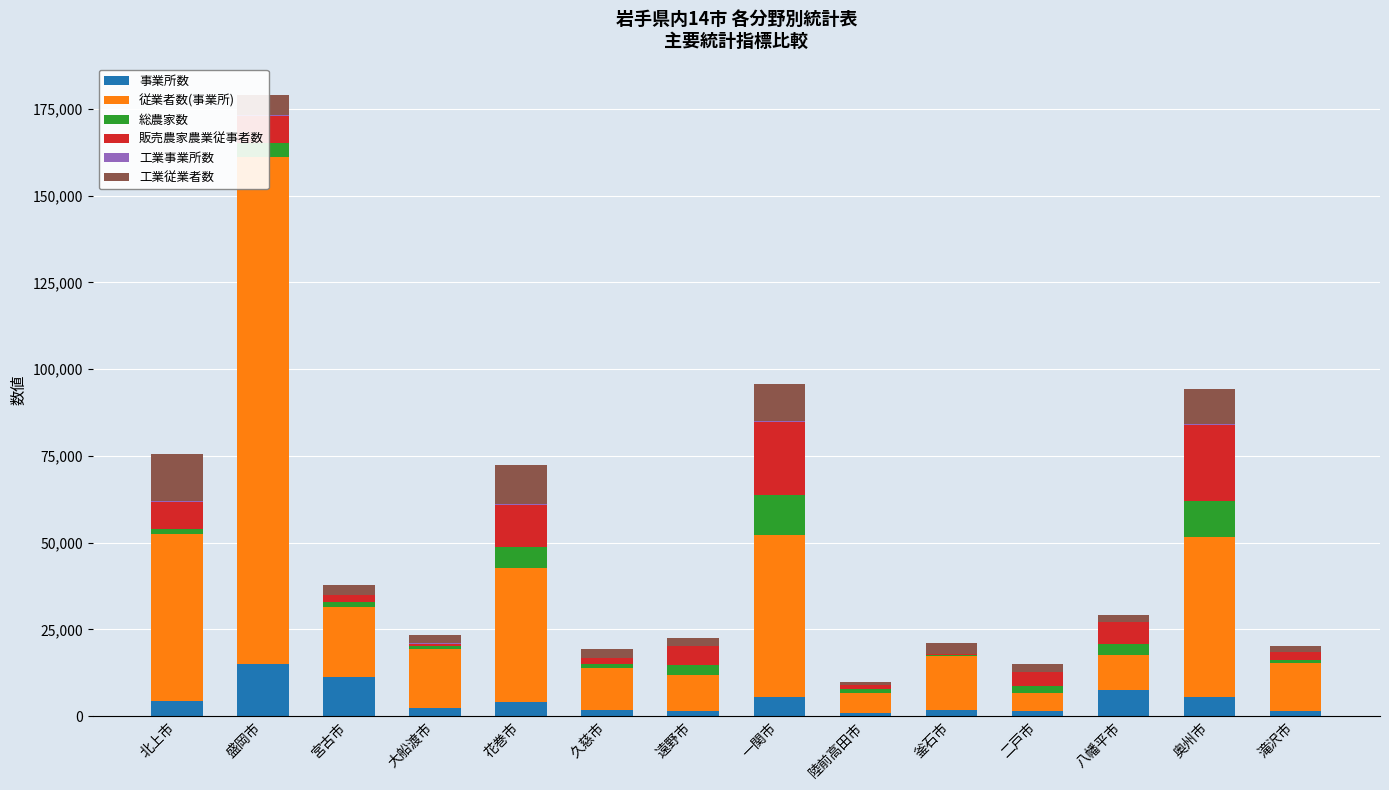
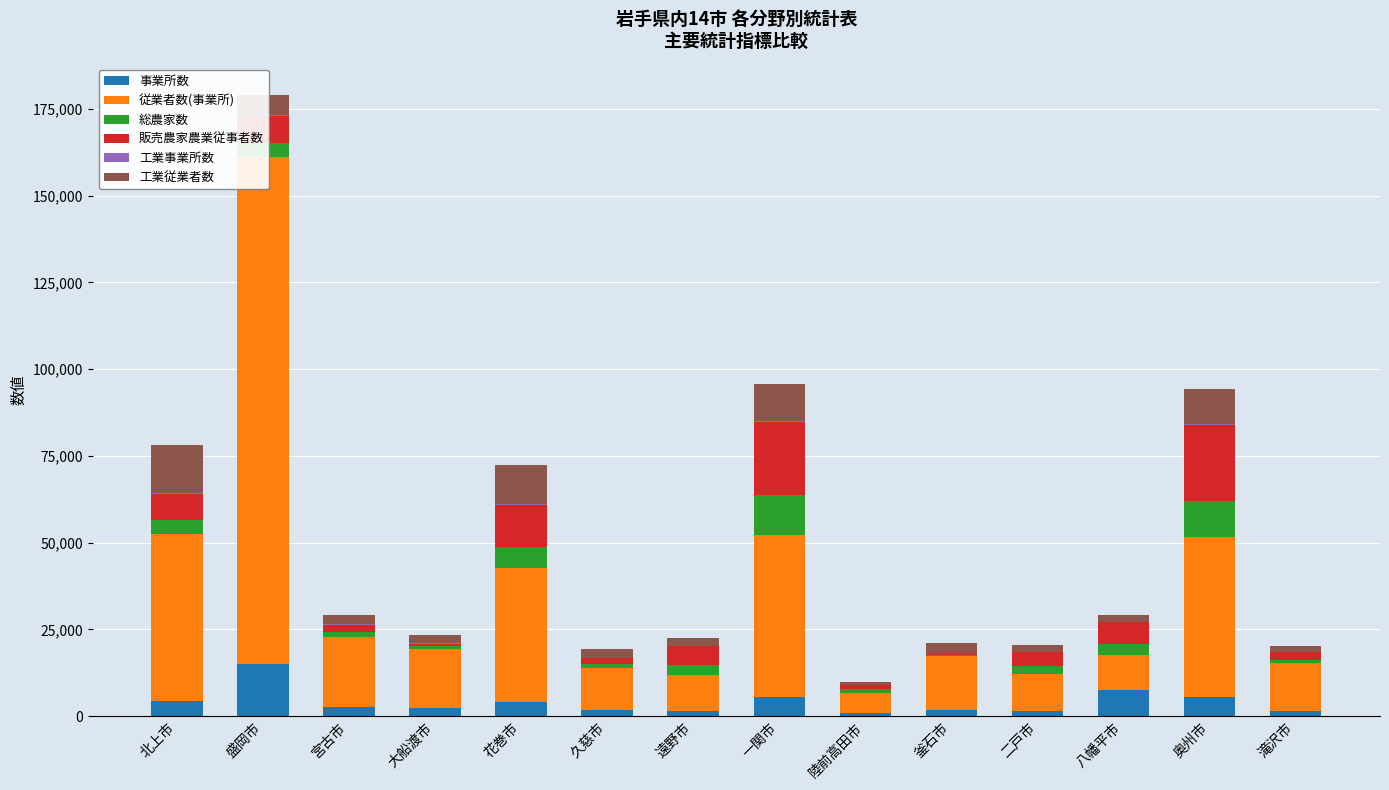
総農家数, 北上市: 1,000 -> 4,000
事業所数, 宮古市: 11,000 -> 3,000
従業者数(事業所), 二戸市: 5,000 -> 11,000
